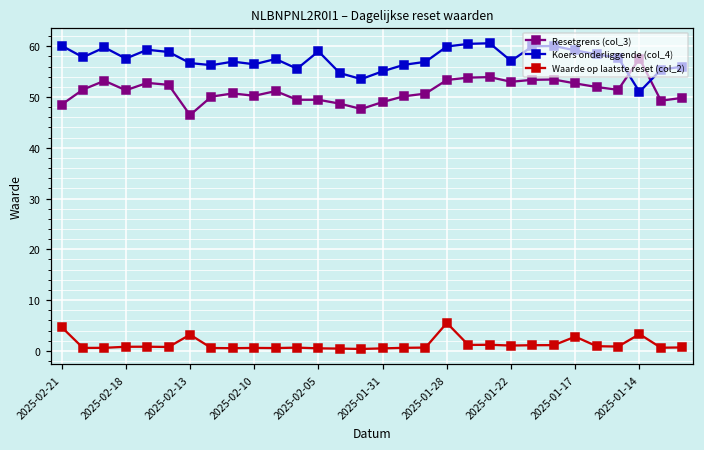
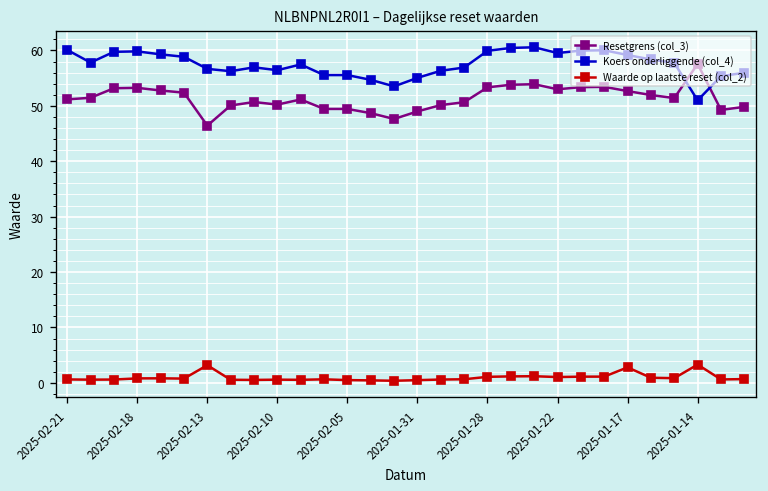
Resetgrens (col_3), 2025-02-21: 48 -> 51
Waarde op laatste reset (col_2), 2025-02-21: 5 -> 1
Resetgrens (col_3), 2025-02-18: 51 -> 53
Koers onderliggende (col_4), 2025-02-18: 58 -> 60
Koers onderliggende (col_4), 2025-02-05: 59 -> 56
Waarde op laatste reset (col_2), 2025-01-28: 5 -> 1
Koers onderliggende (col_4), 2025-01-22: 57 -> 60
